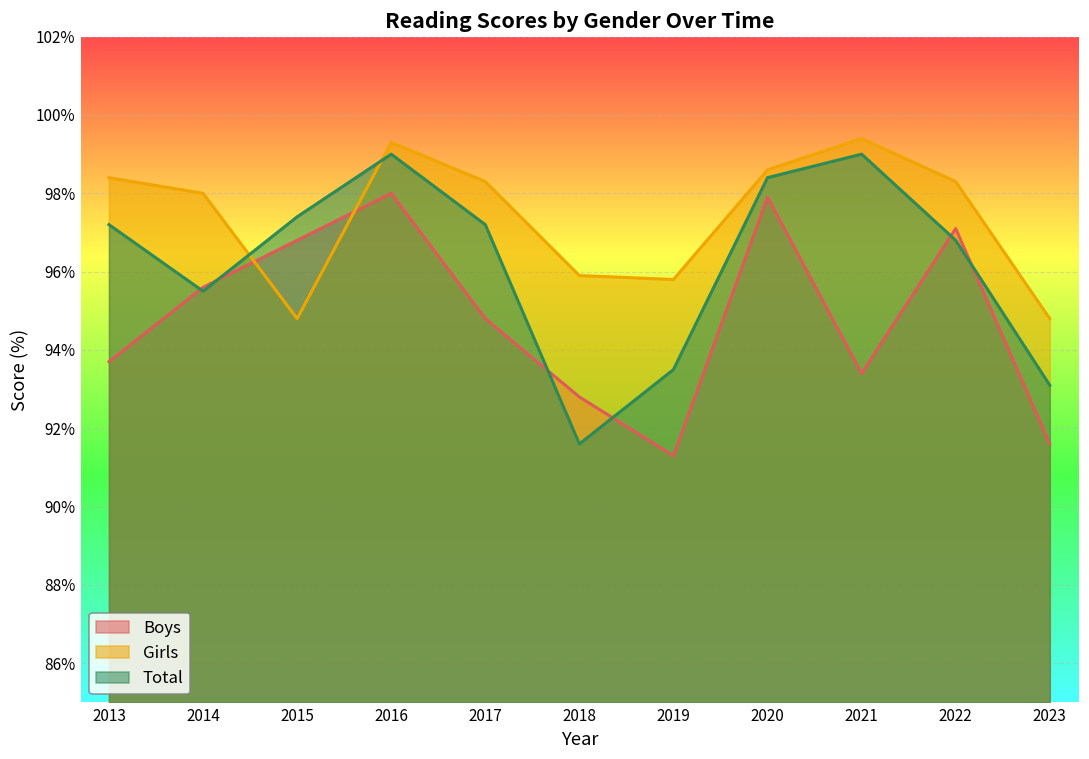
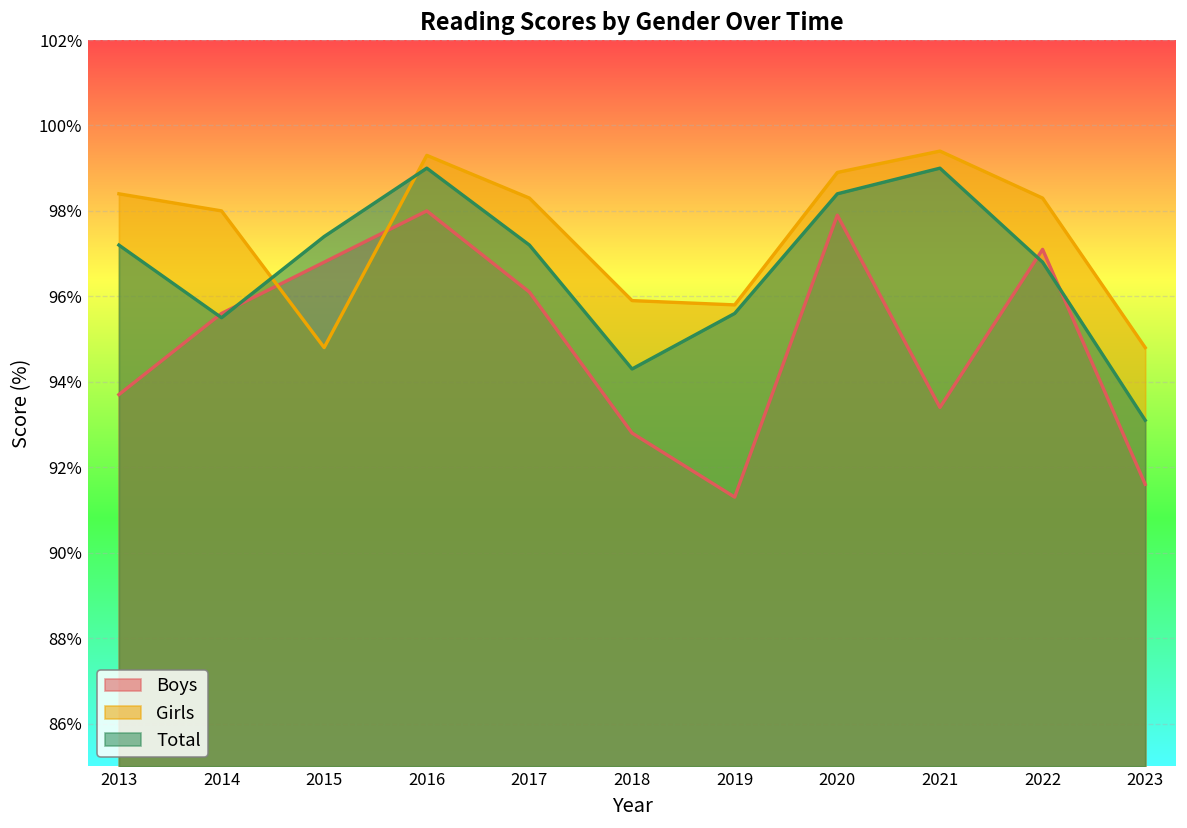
Boys, 2017: 94.8% -> 96.1%
Total, 2018: 91.6% -> 94.3%
Total, 2019: 93.5% -> 95.6%
Girls, 2020: 98.6% -> 98.9%
